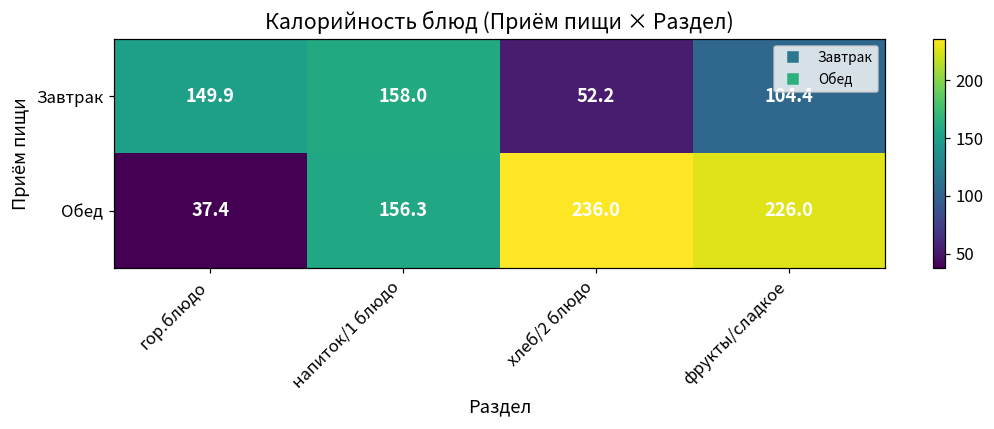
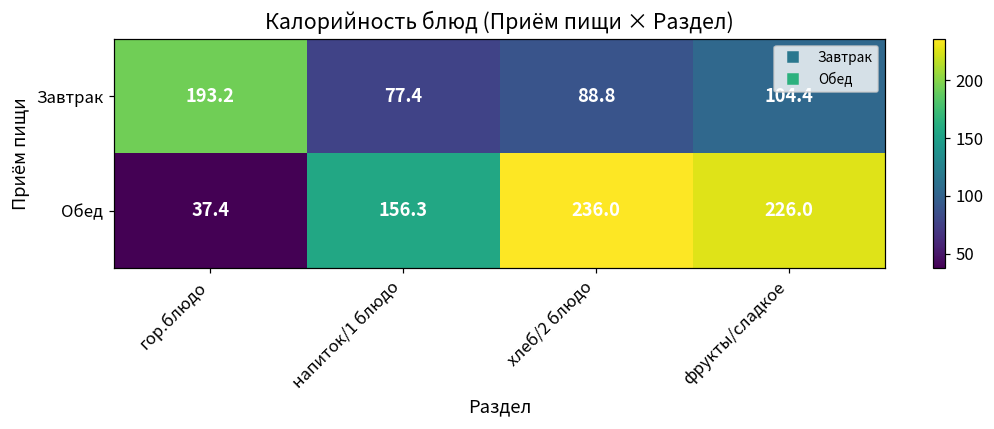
Завтрак, гор.блюдо: 149.9 -> 193.2
Завтрак, напиток/1 блюдо: 158.0 -> 77.4
Завтрак, хлеб/2 блюдо: 52.2 -> 88.8
